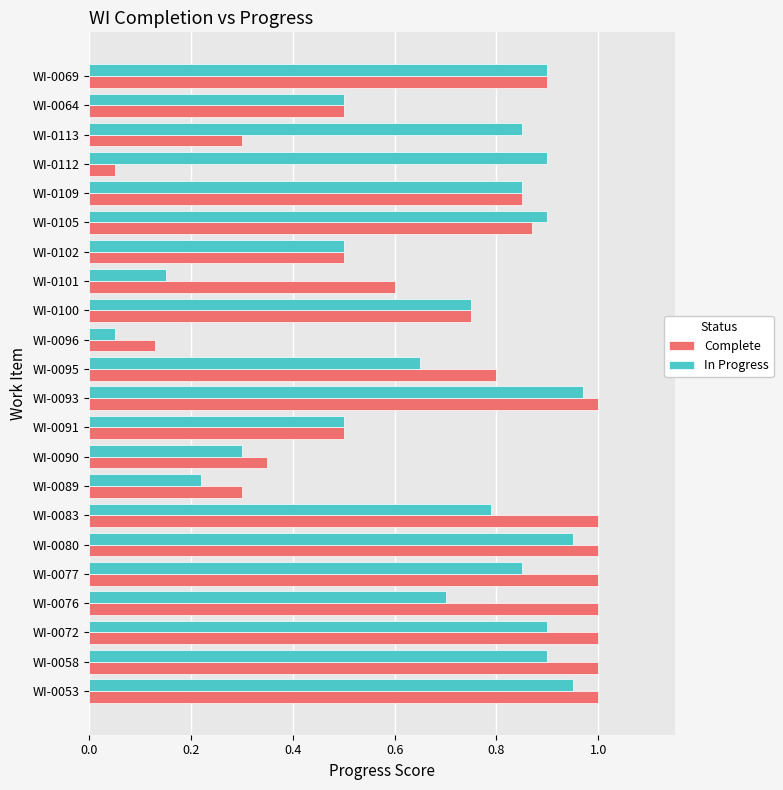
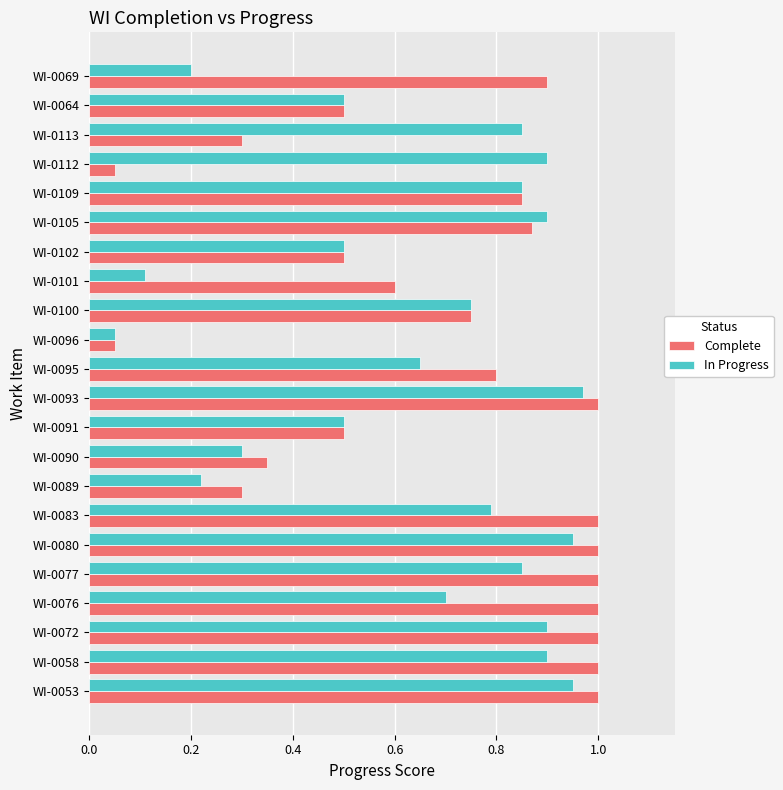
In Progress, WI-0069: 0.9 -> 0.2
In Progress, WI-0101: 0.15 -> 0.11
Complete, WI-0096: 0.13 -> 0.05
